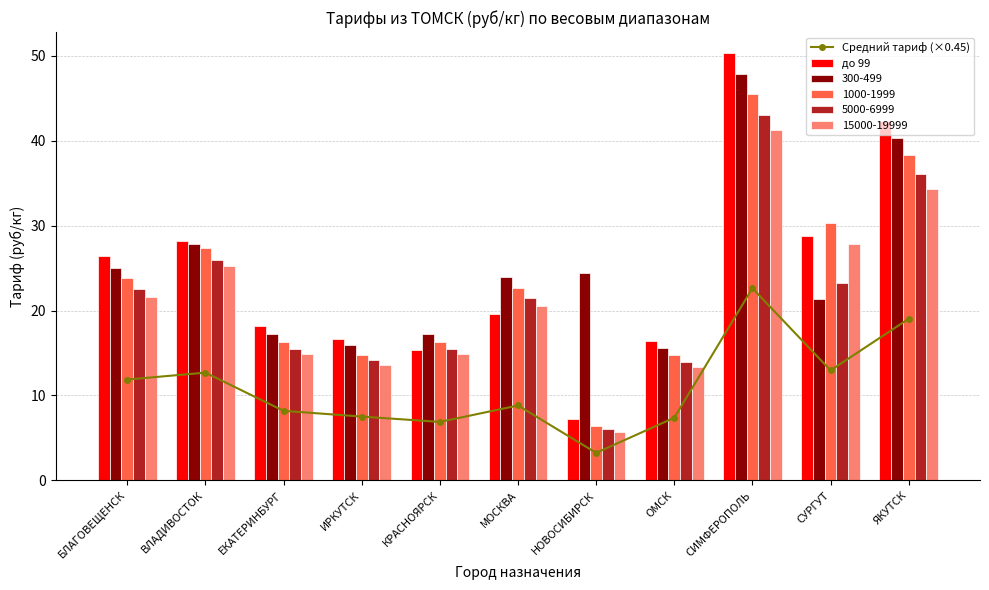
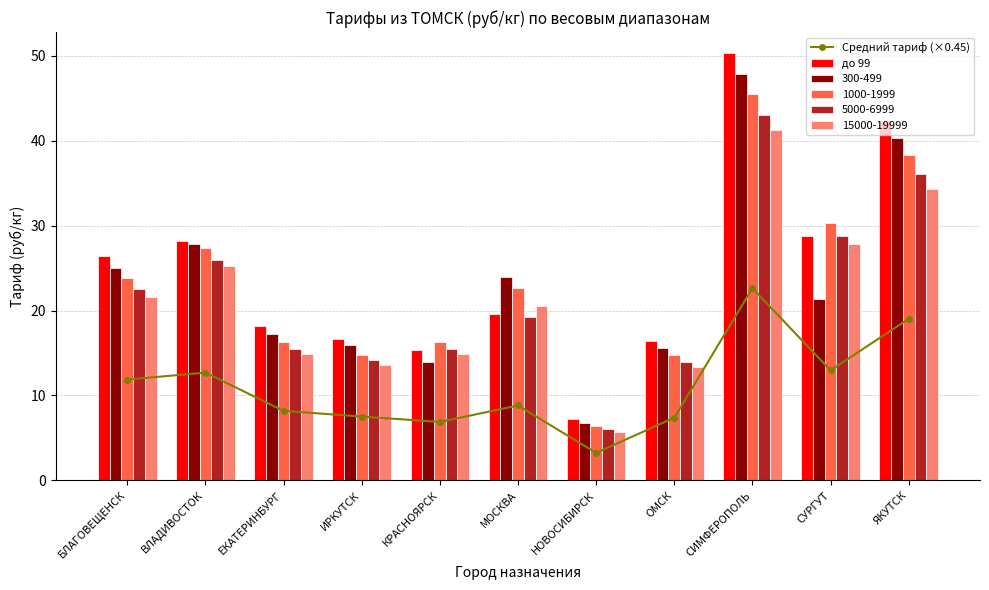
300-499, КРАСНОЯРСК: 17 -> 14
5000-6999, МОСКВА: 22 -> 19
300-499, НОВОСИБИРСК: 24 -> 7
5000-6999, СУРГУТ: 23 -> 29
